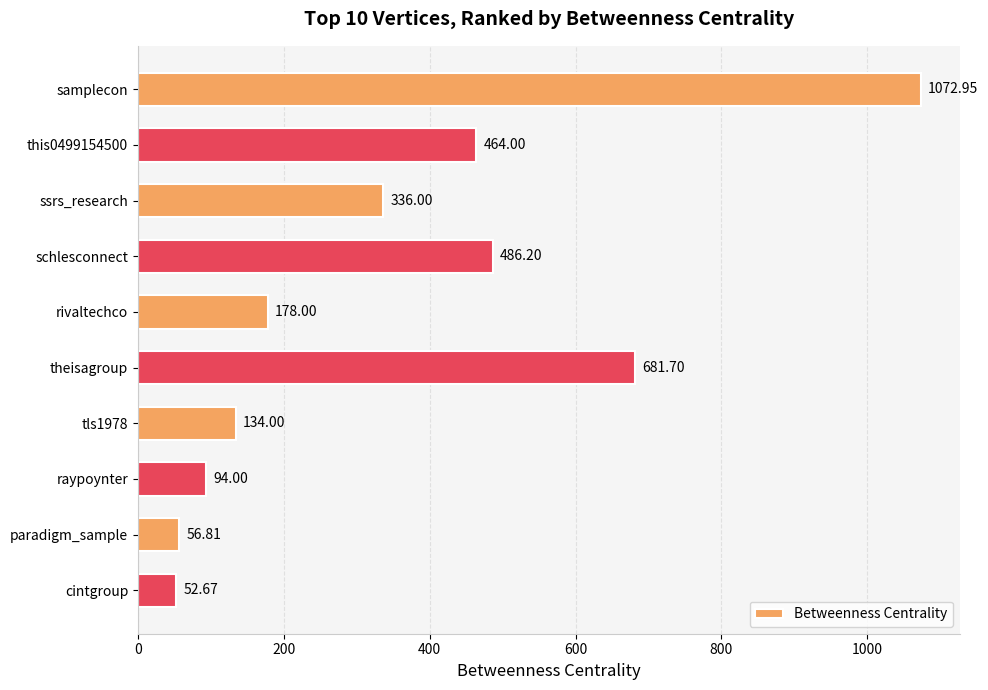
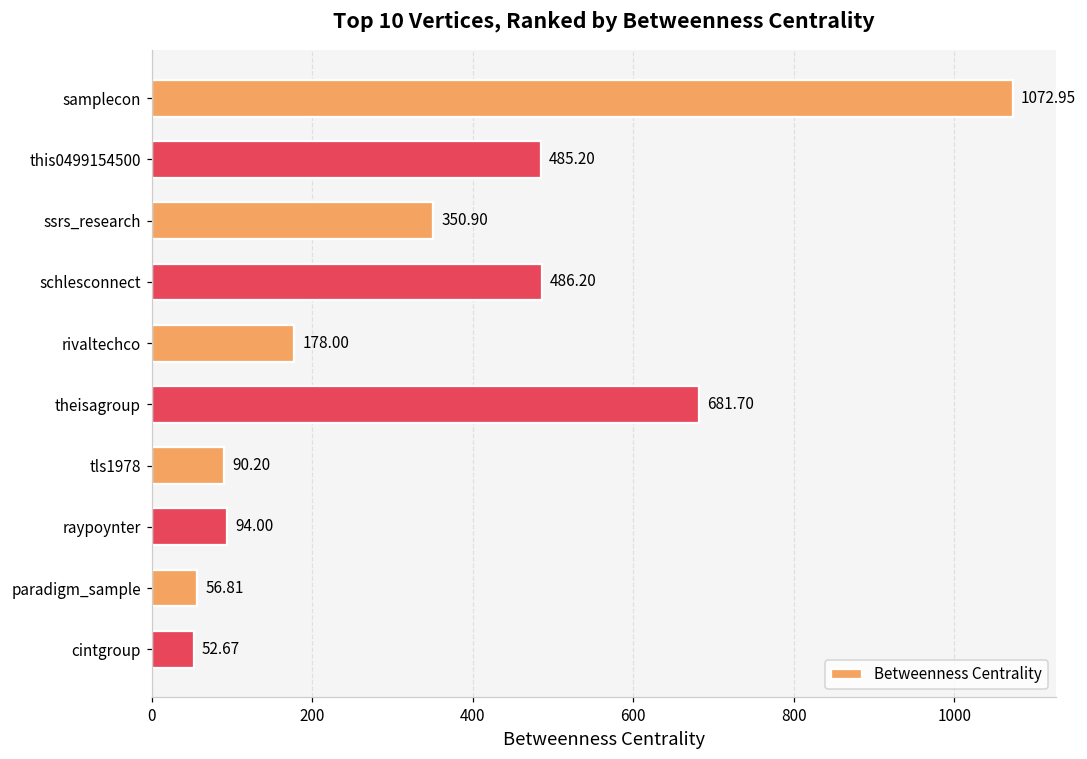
this0499154500: 464.00 -> 485.20
ssrs_research: 336.00 -> 350.90
tls1978: 134.00 -> 90.20
